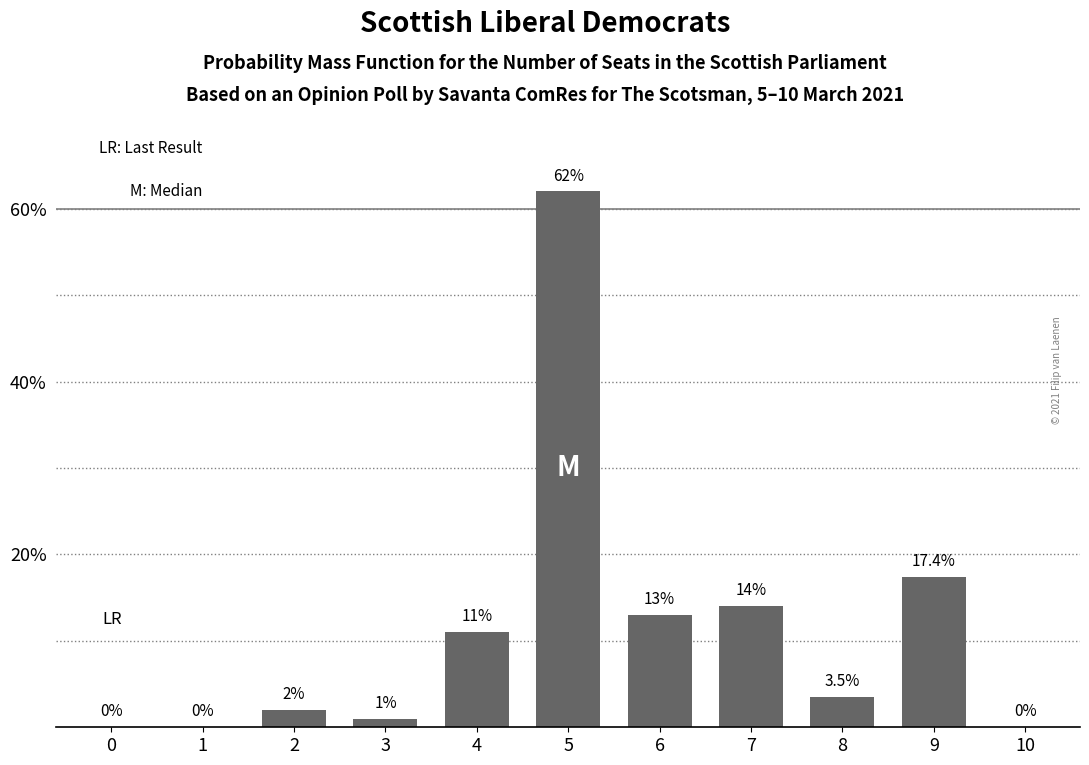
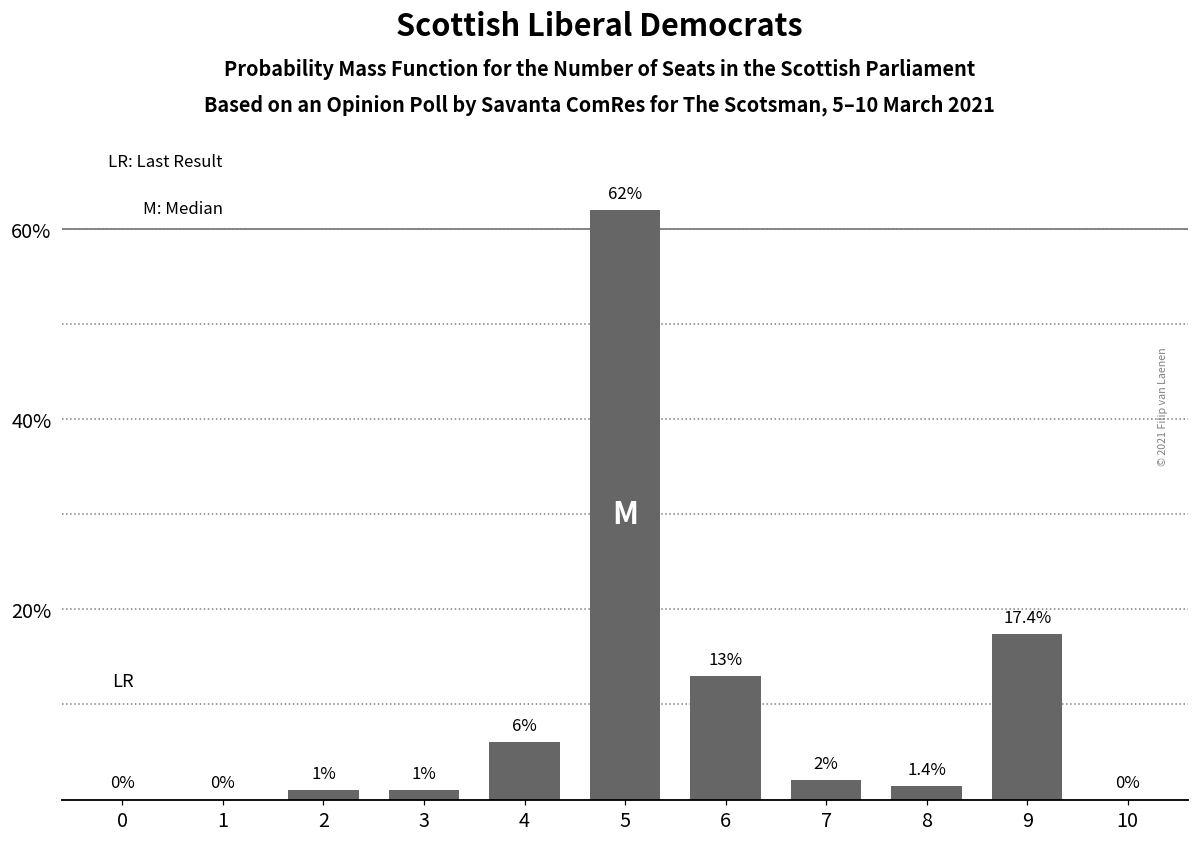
2: 2% -> 1%
4: 11% -> 6%
7: 14% -> 2%
8: 3.5% -> 1.4%
